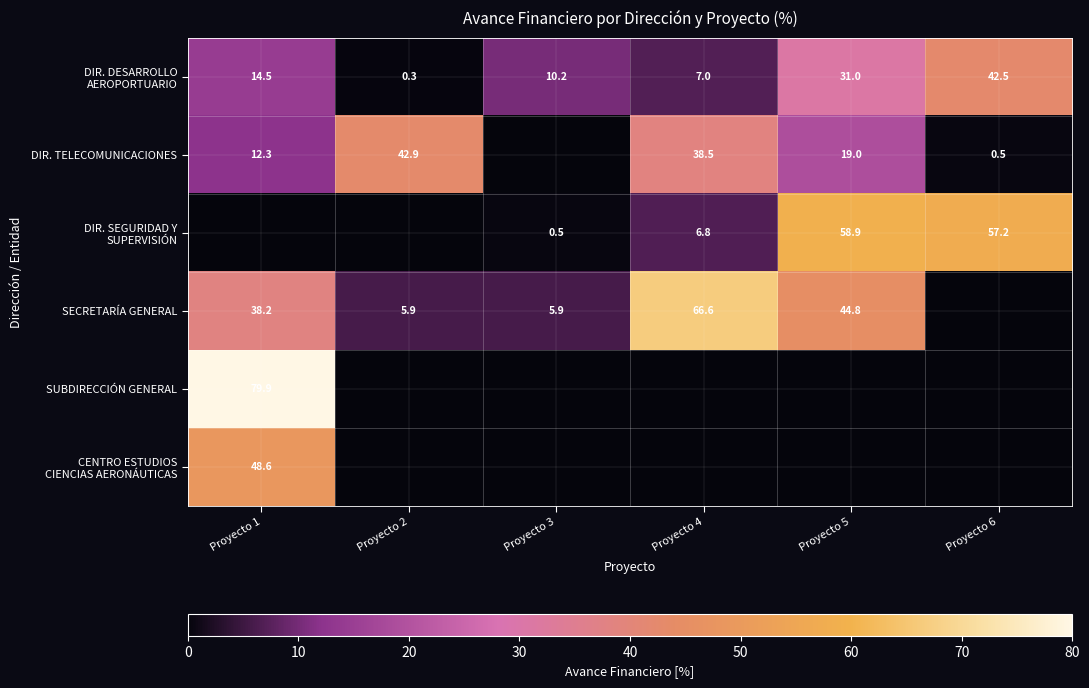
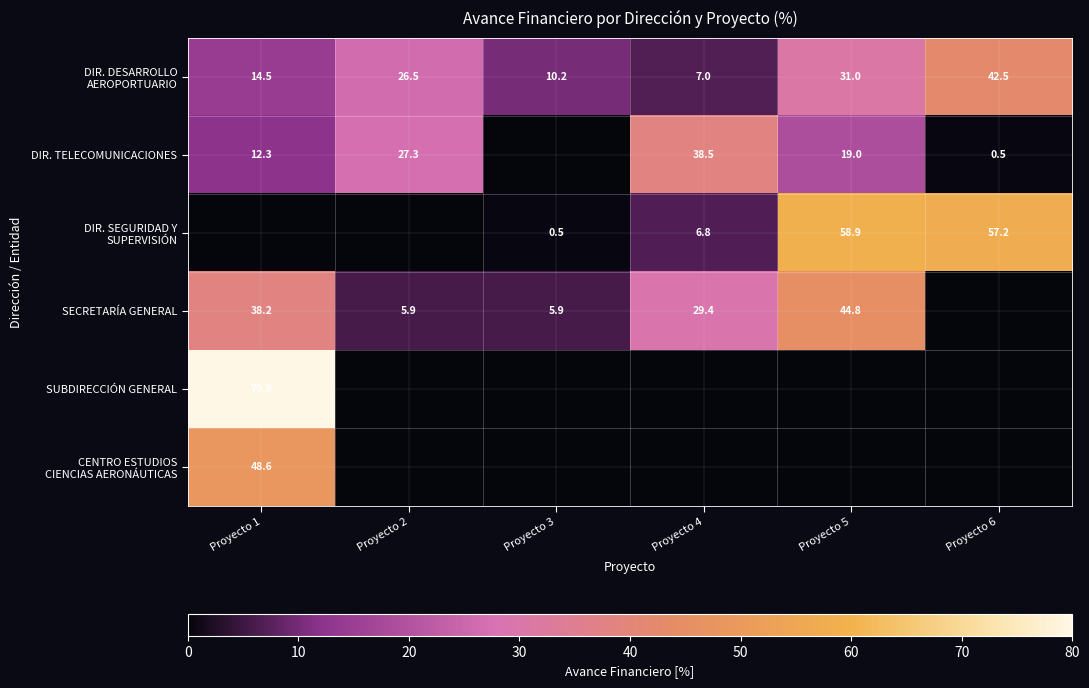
DIR. DESARROLLO AEROPORTUARIO, Proyecto 2: 0.3 -> 26.5
DIR. TELECOMUNICACIONES, Proyecto 2: 42.9 -> 27.3
SECRETARÍA GENERAL, Proyecto 4: 66.6 -> 29.4
